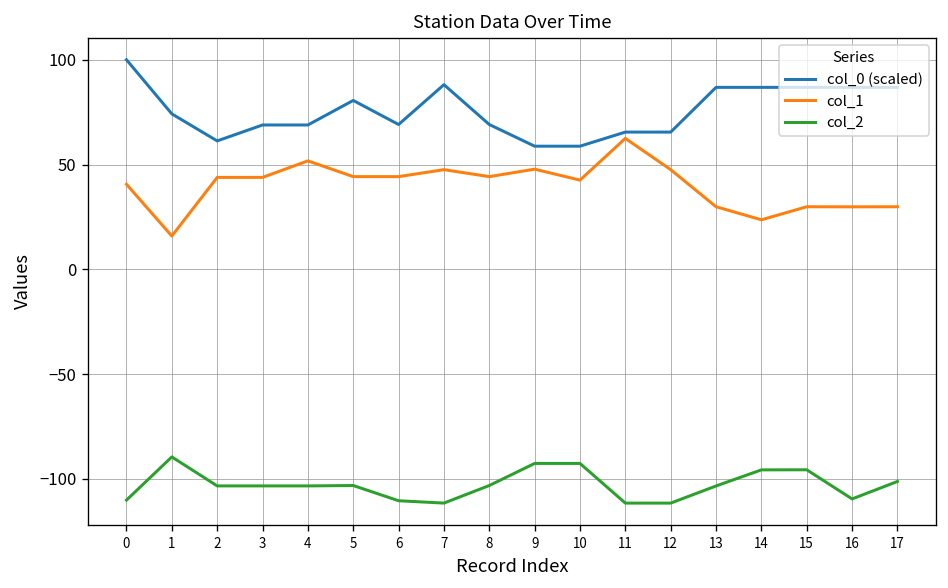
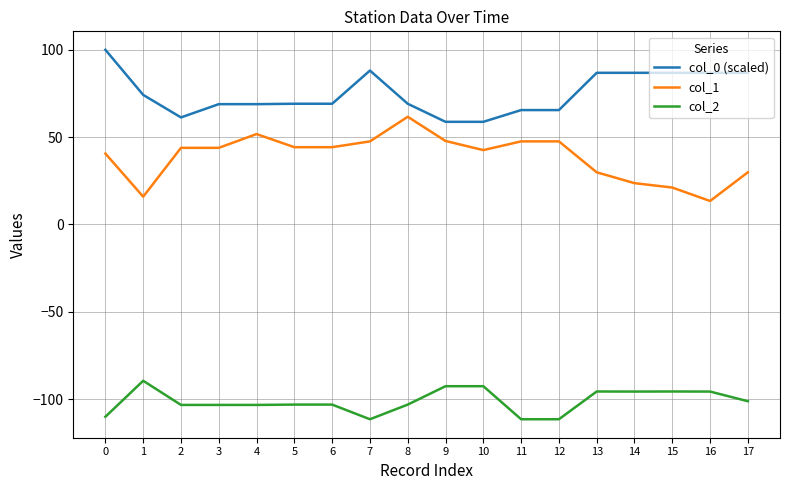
col_0 (scaled), 5: 81 -> 69
col_2, 6: -110 -> -103
col_1, 8: 44 -> 62
col_1, 11: 62 -> 48
col_2, 13: -103 -> -96
col_1, 15: 30 -> 21
col_1, 16: 30 -> 13
col_2, 16: -110 -> -96
